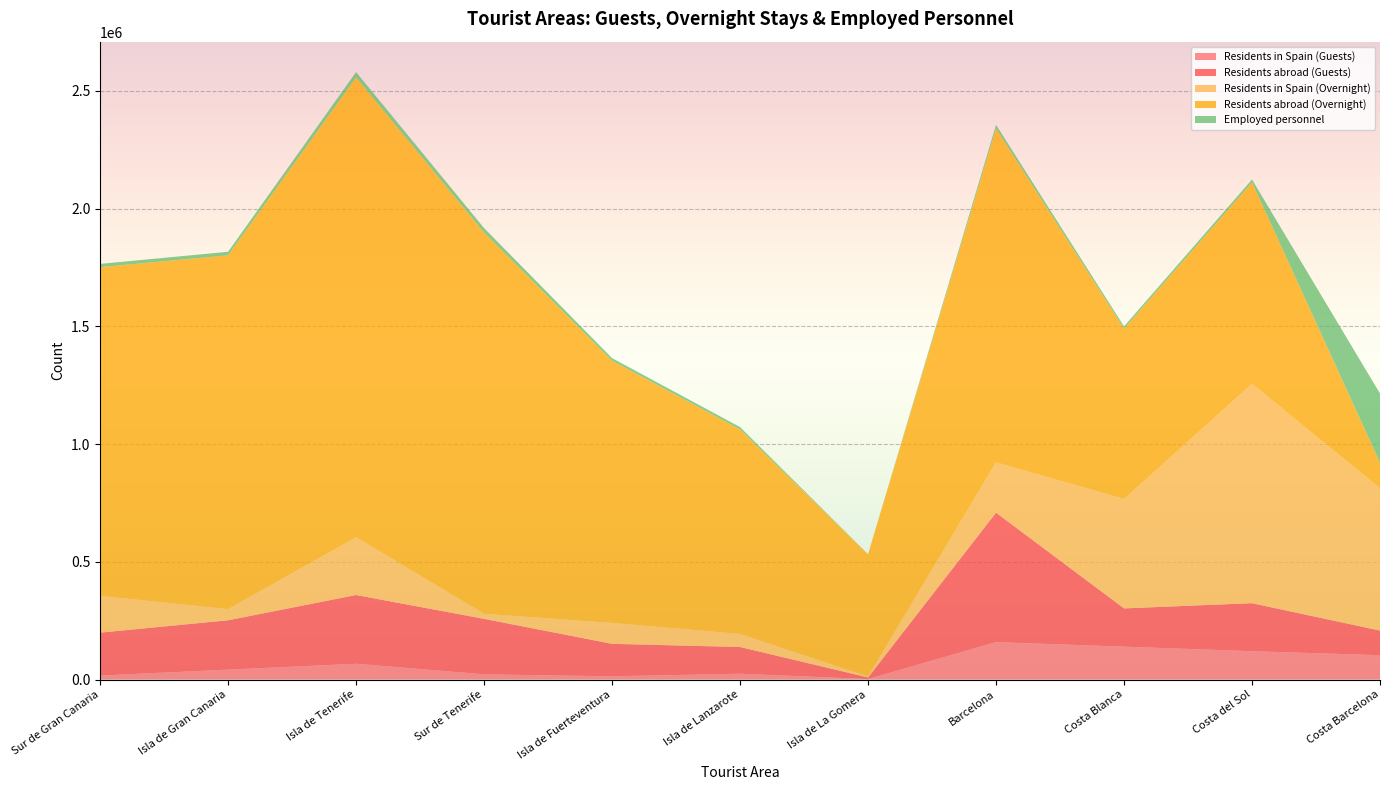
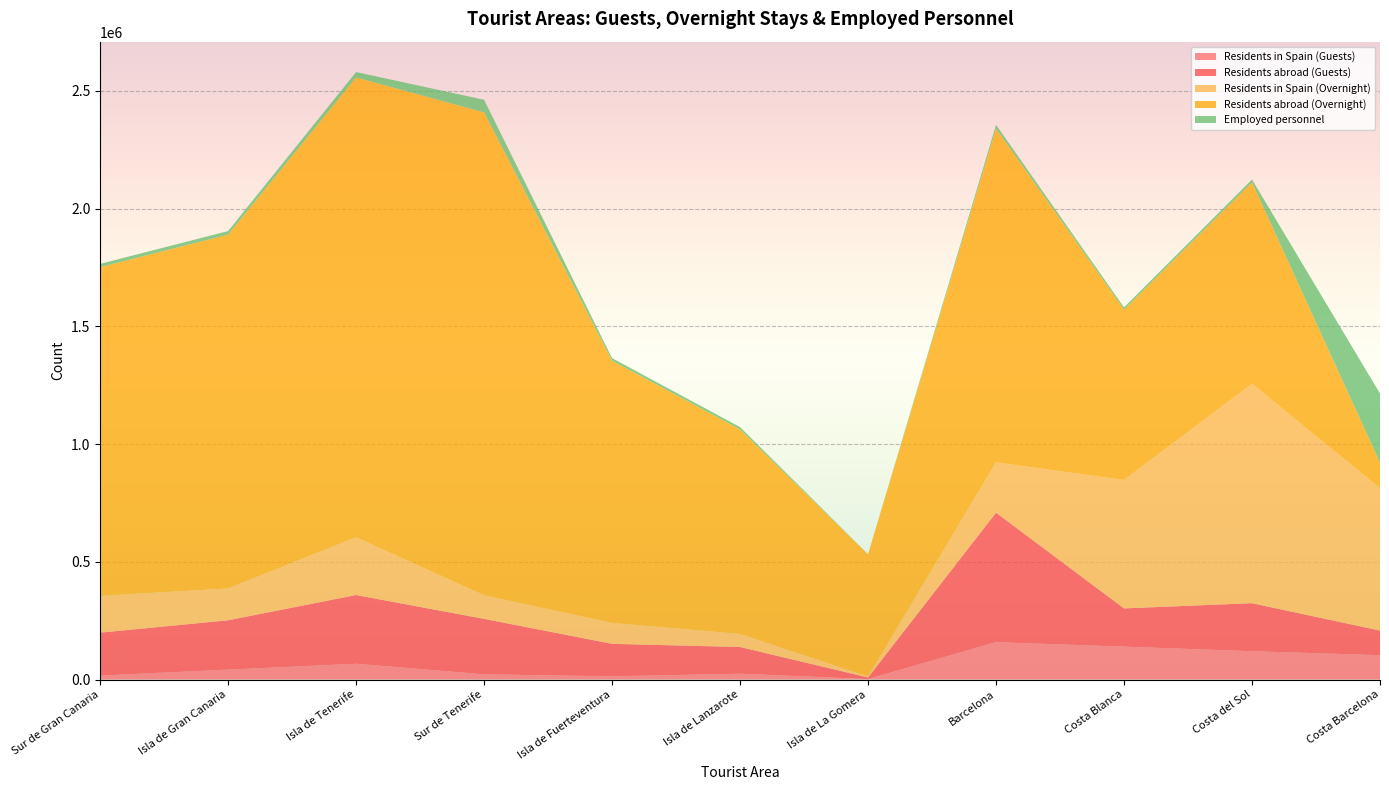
Residents in Spain (Overnight), Isla de Gran Canaria: 50000 -> 140000
Residents in Spain (Overnight), Sur de Tenerife: 20000 -> 100000
Residents abroad (Overnight), Sur de Tenerife: 1620000 -> 2050000
Employed personnel, Sur de Tenerife: 20000 -> 50000
Residents in Spain (Overnight), Costa Blanca: 460000 -> 550000
